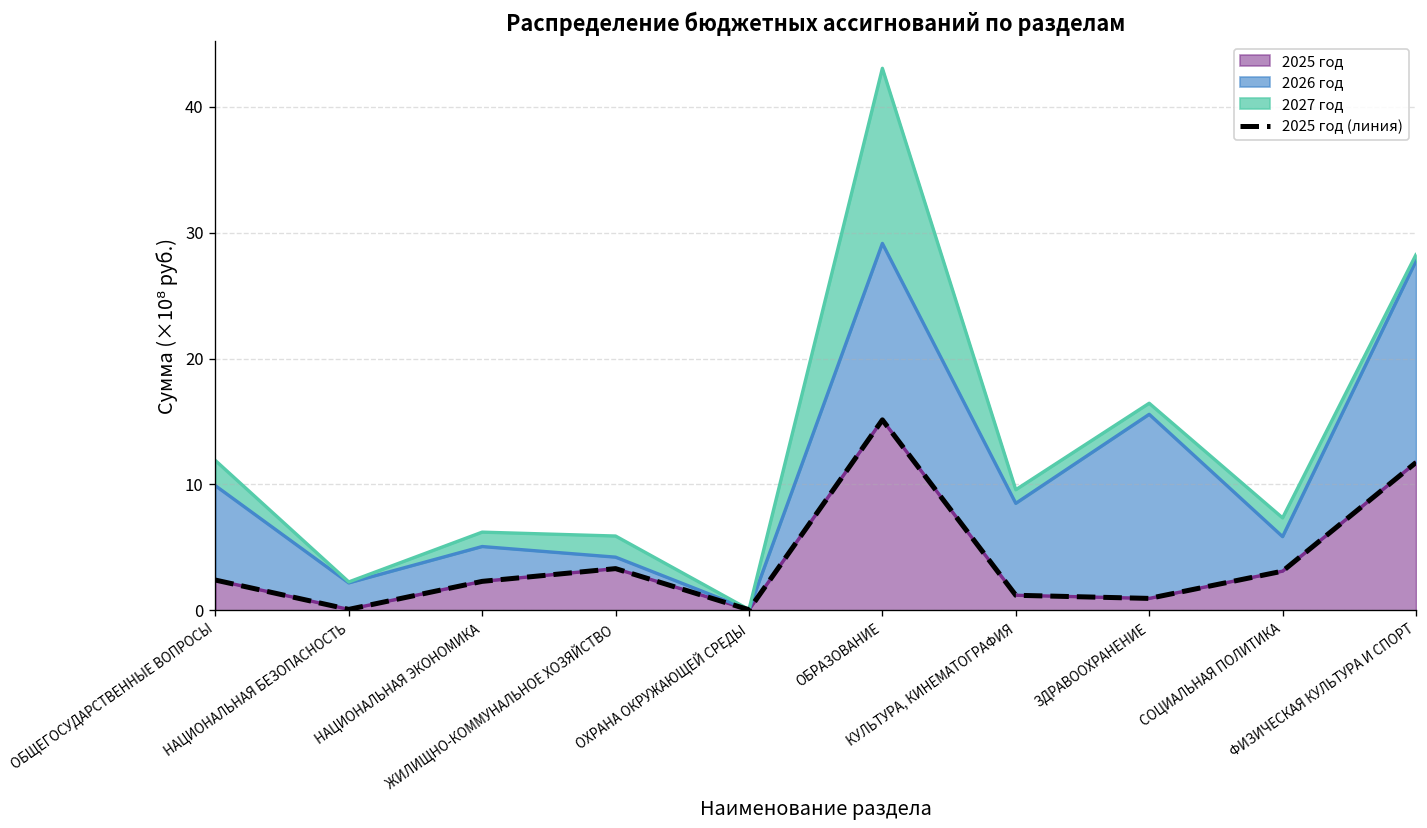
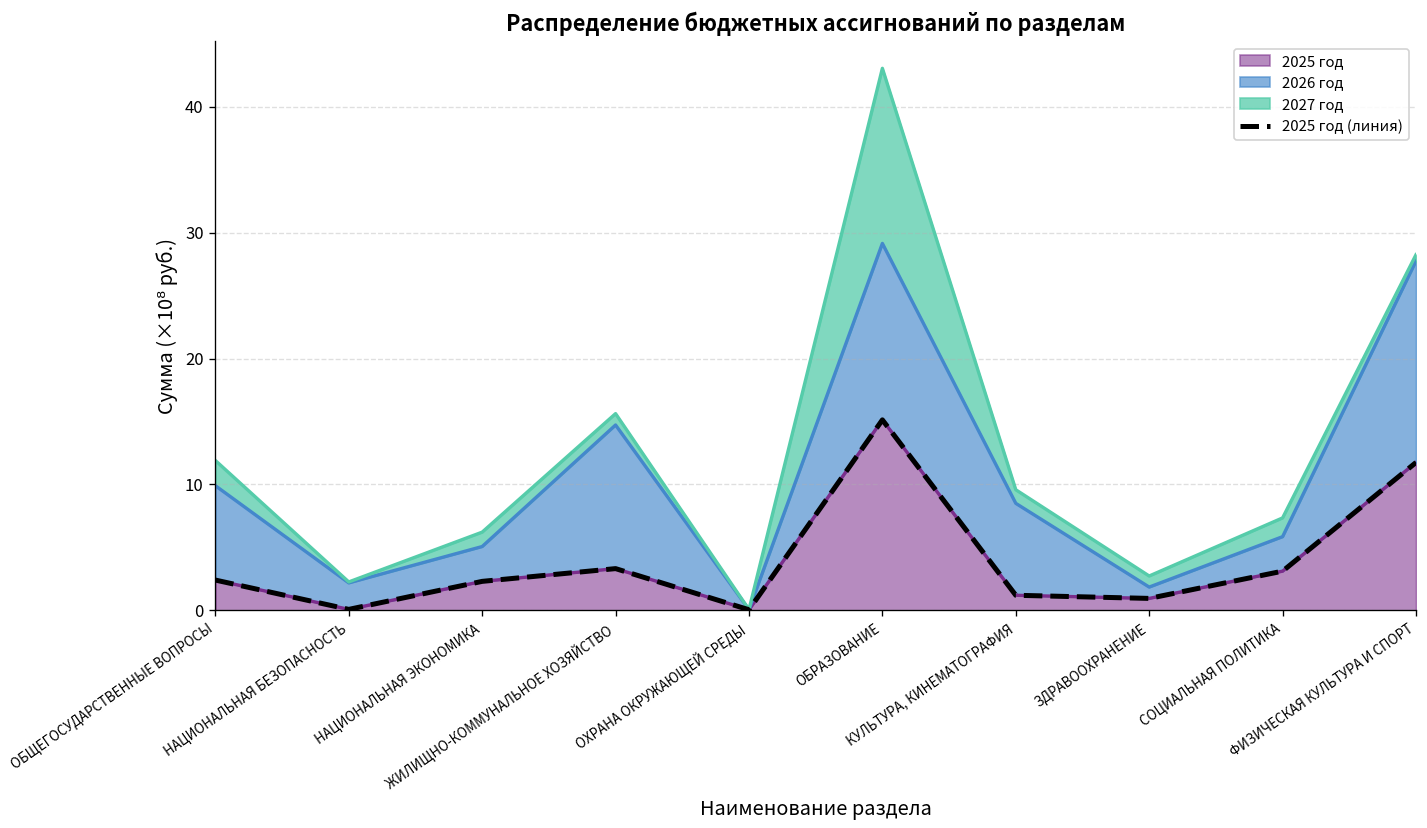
2026 год, ЖИЛИЩНО-КОММУНАЛЬНОЕ ХОЗЯЙСТВО: 0.9 -> 11.4
2027 год, ЖИЛИЩНО-КОММУНАЛЬНОЕ ХОЗЯЙСТВО: 1.7 -> 0.9
2026 год, ЗДРАВООХРАНЕНИЕ: 14.6 -> 0.9
